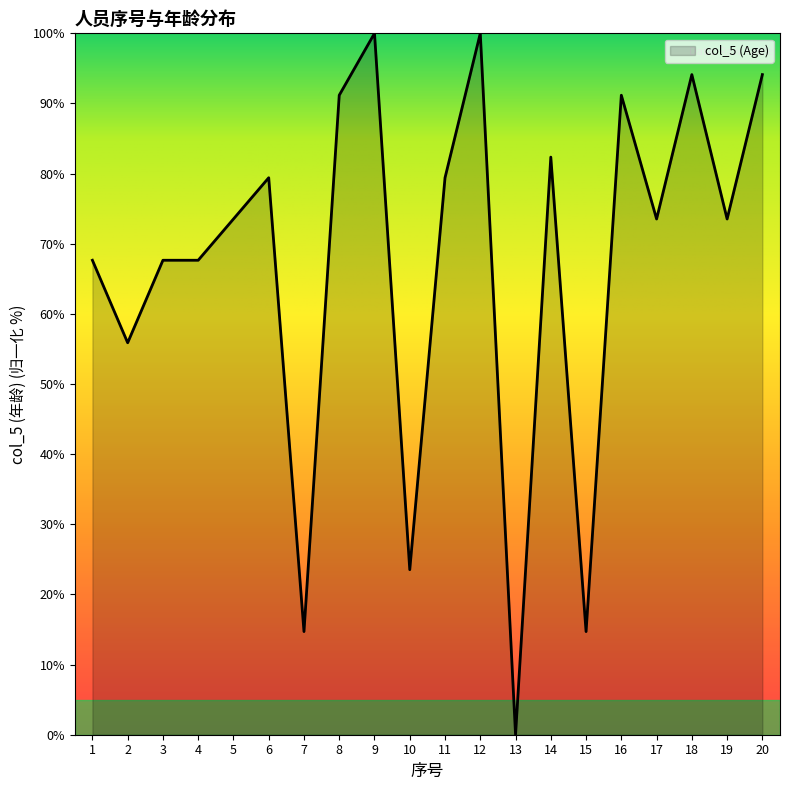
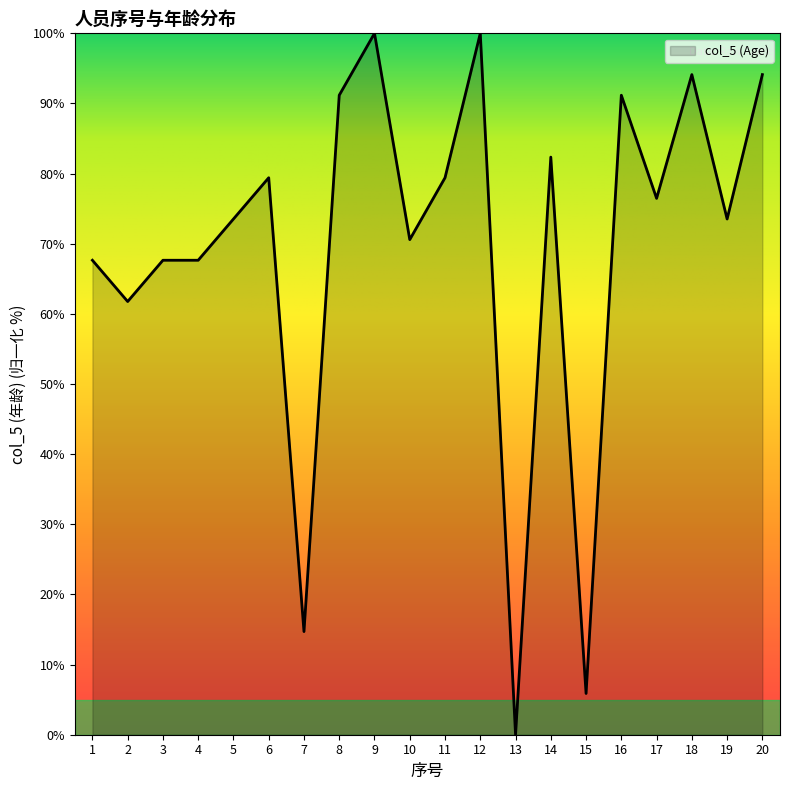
2: 56% -> 62%
10: 24% -> 71%
15: 15% -> 6%
17: 74% -> 76%
